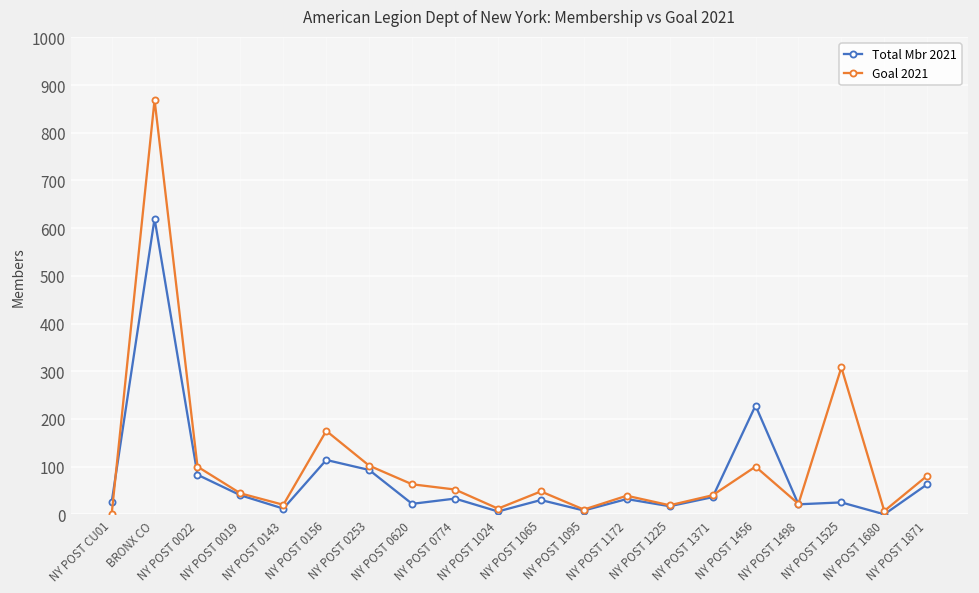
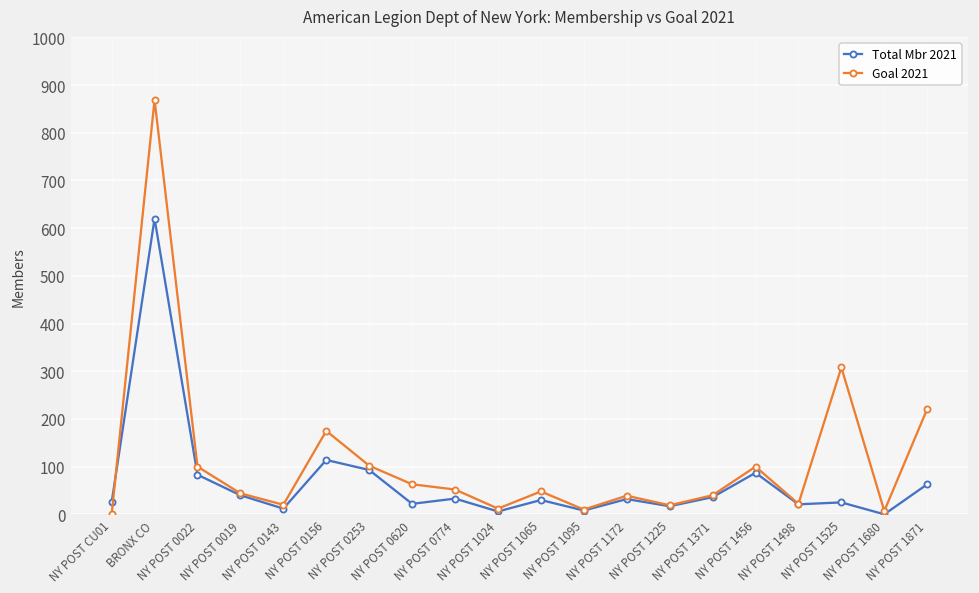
Total Mbr 2021, NY POST 1456: 230 -> 90
Goal 2021, NY POST 1871: 80 -> 220
